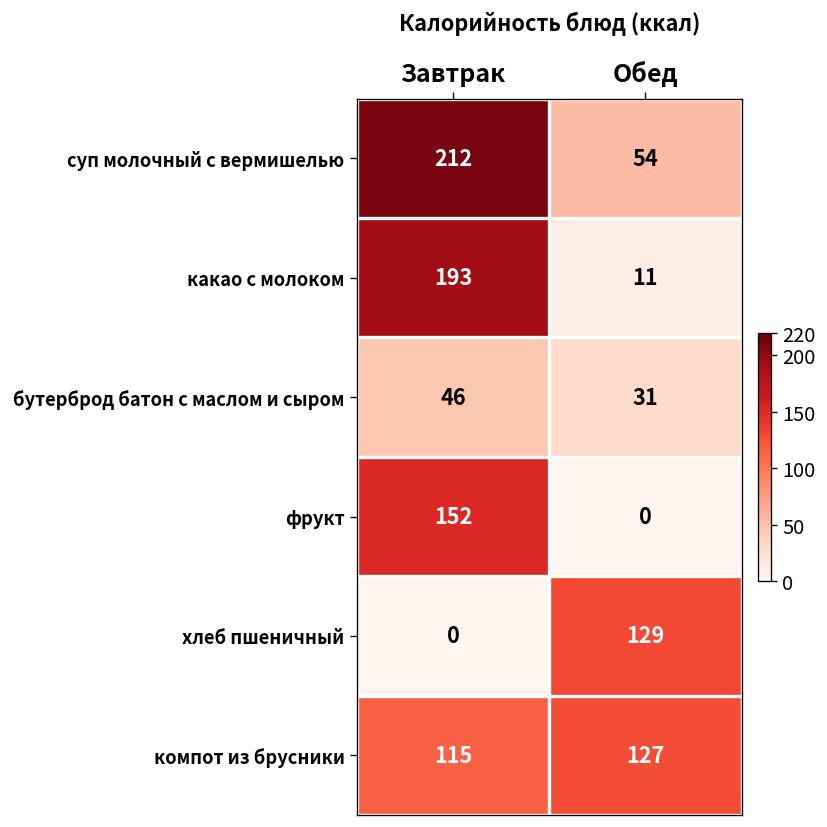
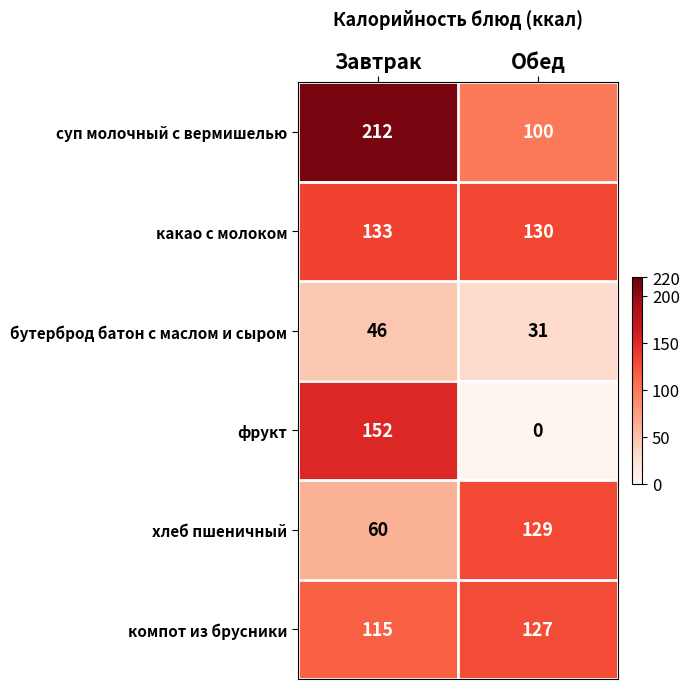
суп молочный с вермишелью, Обед: 54 -> 100
какао с молоком, Завтрак: 193 -> 133
какао с молоком, Обед: 11 -> 130
хлеб пшеничный, Завтрак: 0 -> 60
